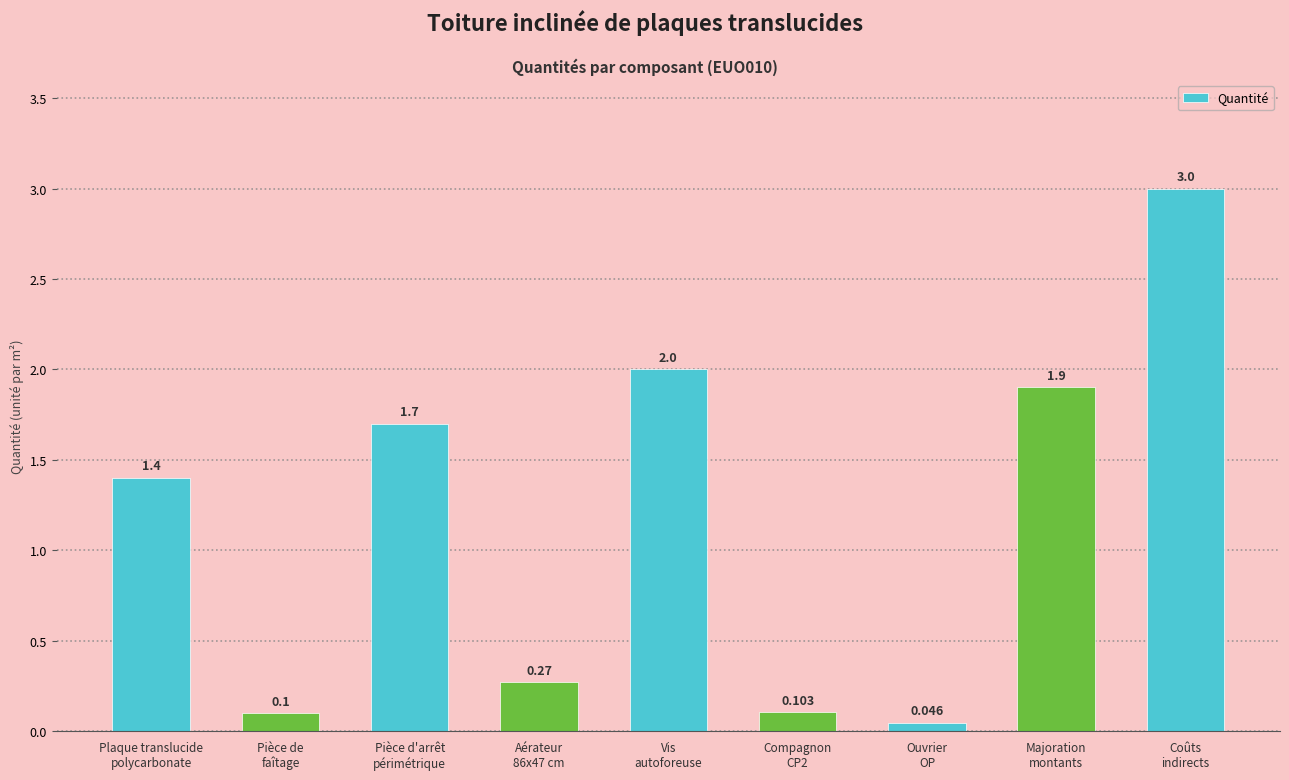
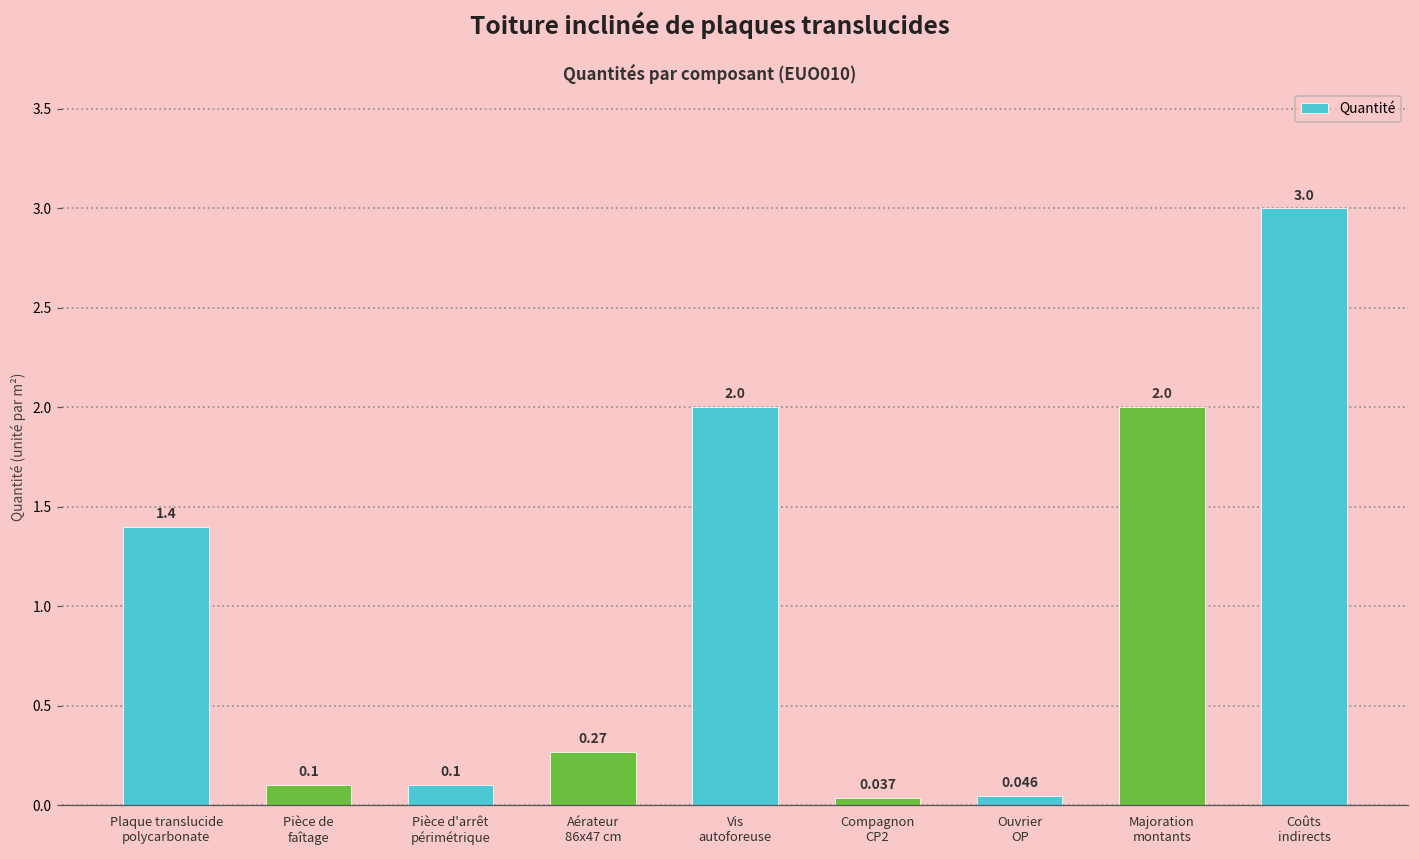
Pièce d'arrêt périmétrique: 1.7 -> 0.1
Compagnon CP2: 0.103 -> 0.037
Majoration montants: 1.9 -> 2.0
